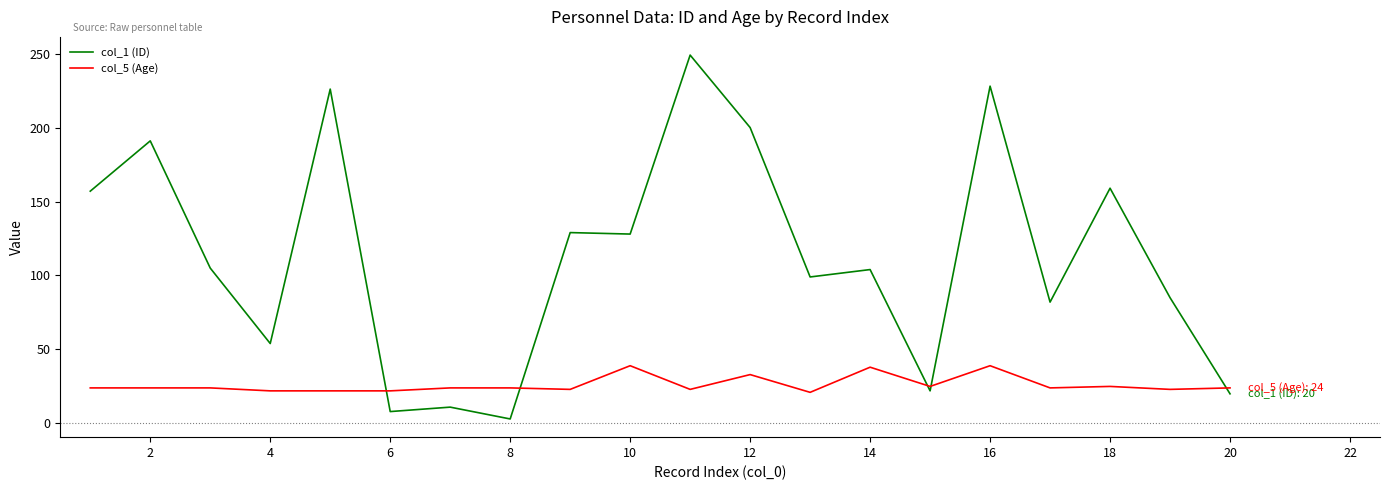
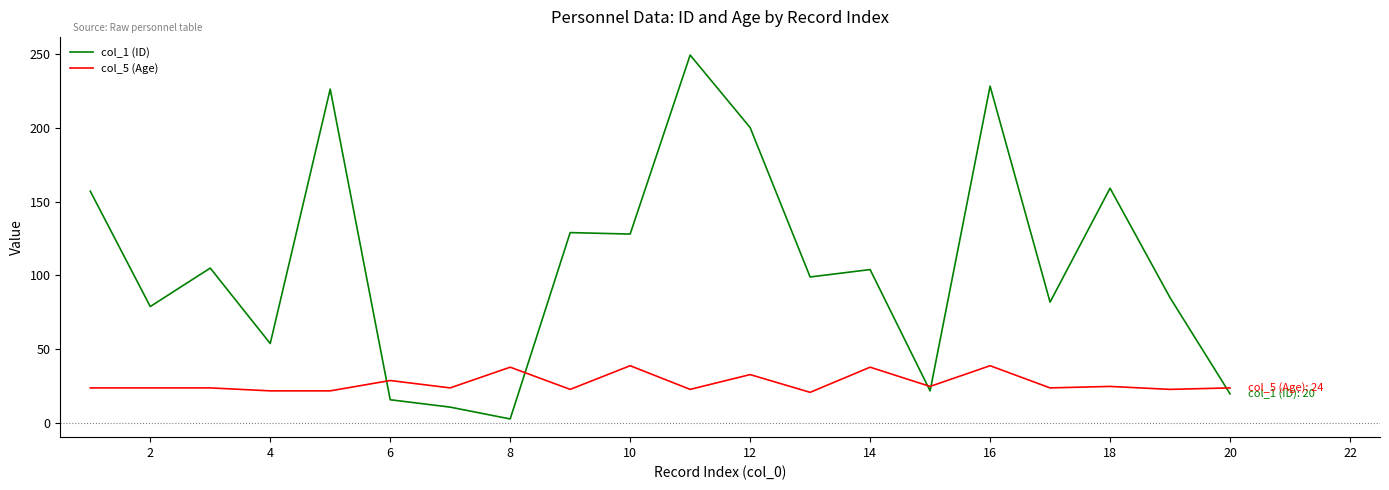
col_1 (ID), 2: 191 -> 79
col_1 (ID), 6: 8 -> 16
col_5 (Age), 6: 22 -> 29
col_5 (Age), 8: 24 -> 38
